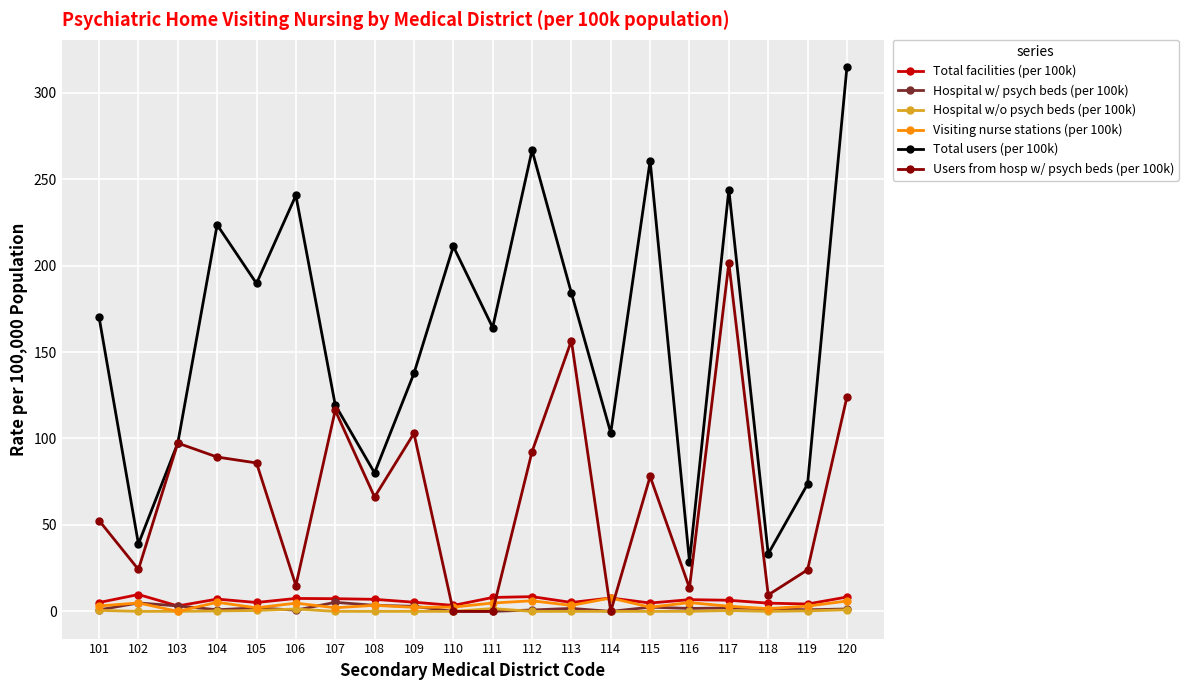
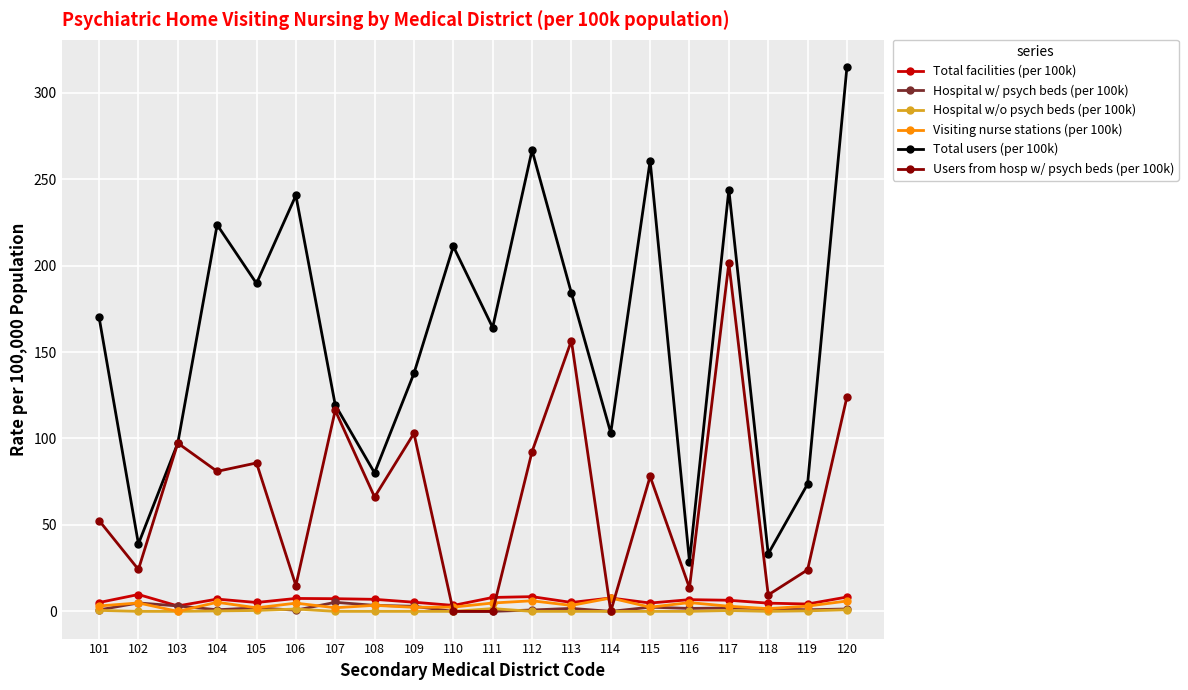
Users from hosp w/ psych beds (per 100k), 104: 89 -> 81
